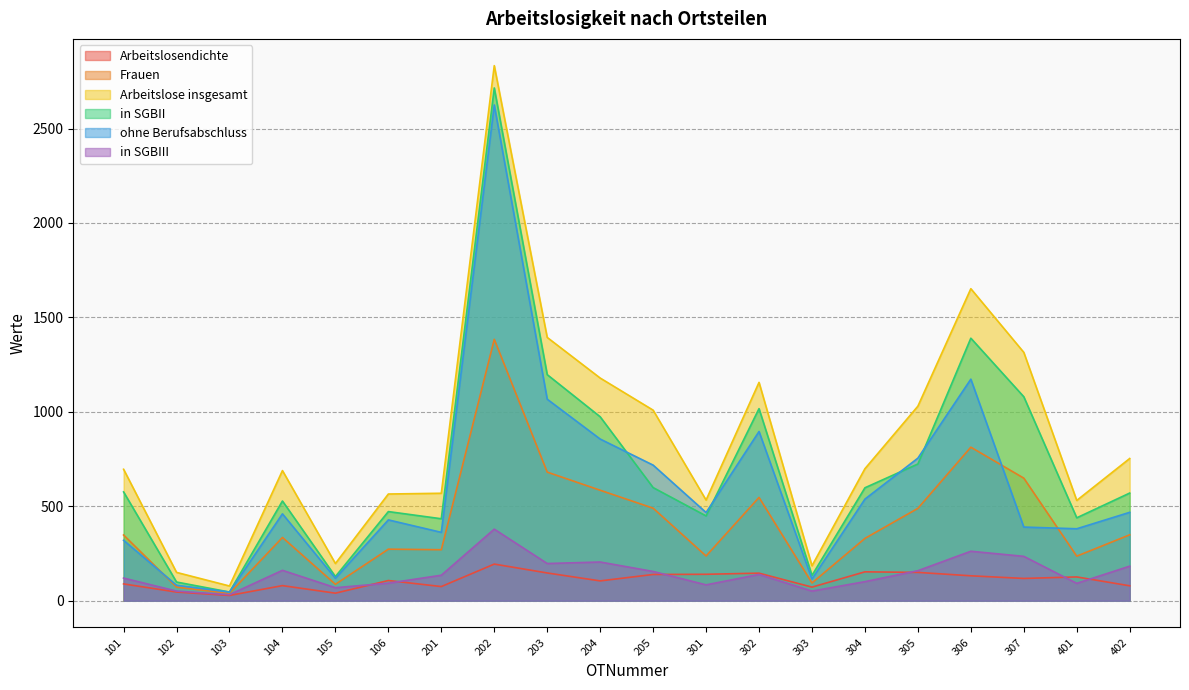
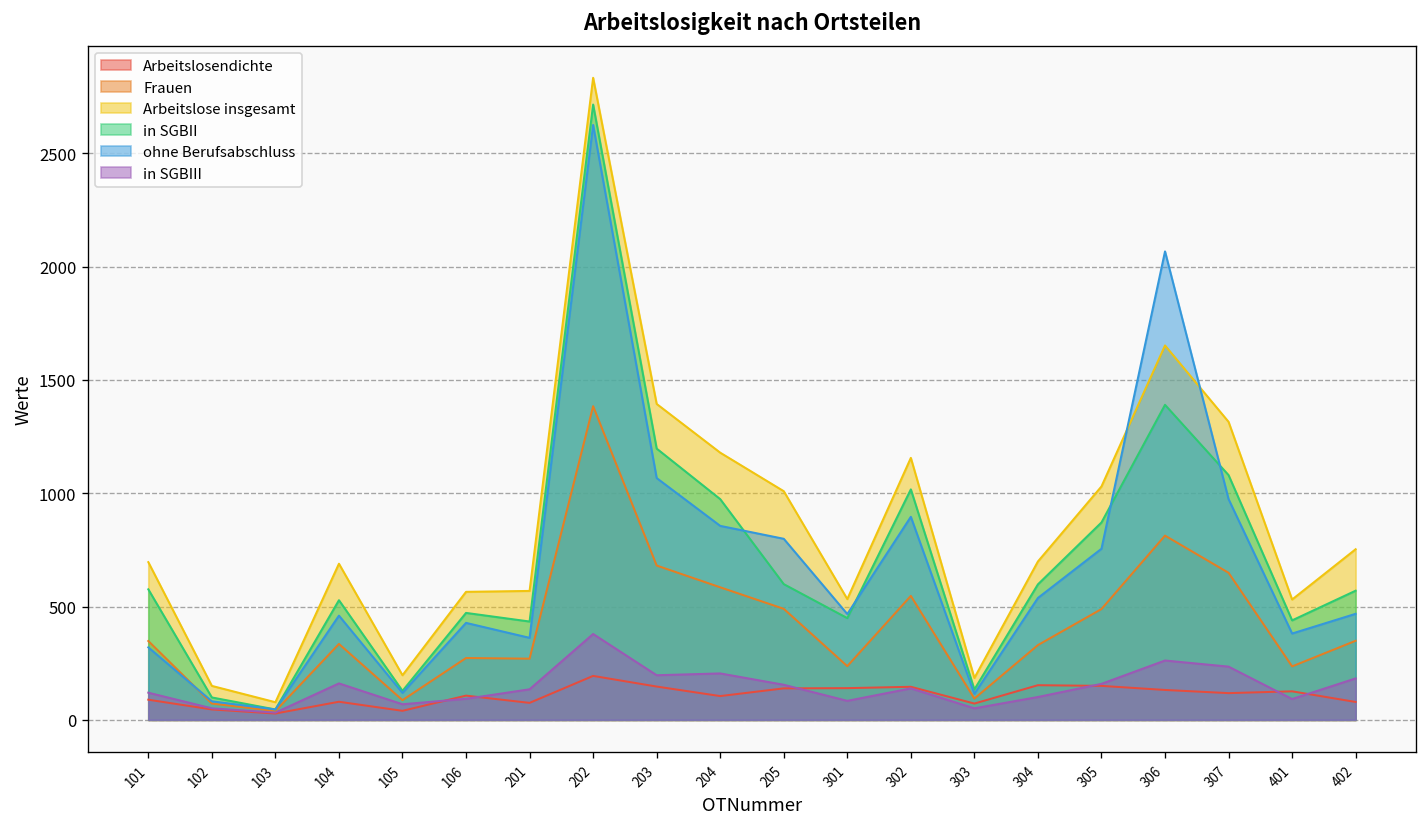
ohne Berufsabschluss, 205: 720 -> 800
in SGBII, 305: 720 -> 870
ohne Berufsabschluss, 306: 1170 -> 2070
ohne Berufsabschluss, 307: 390 -> 970
